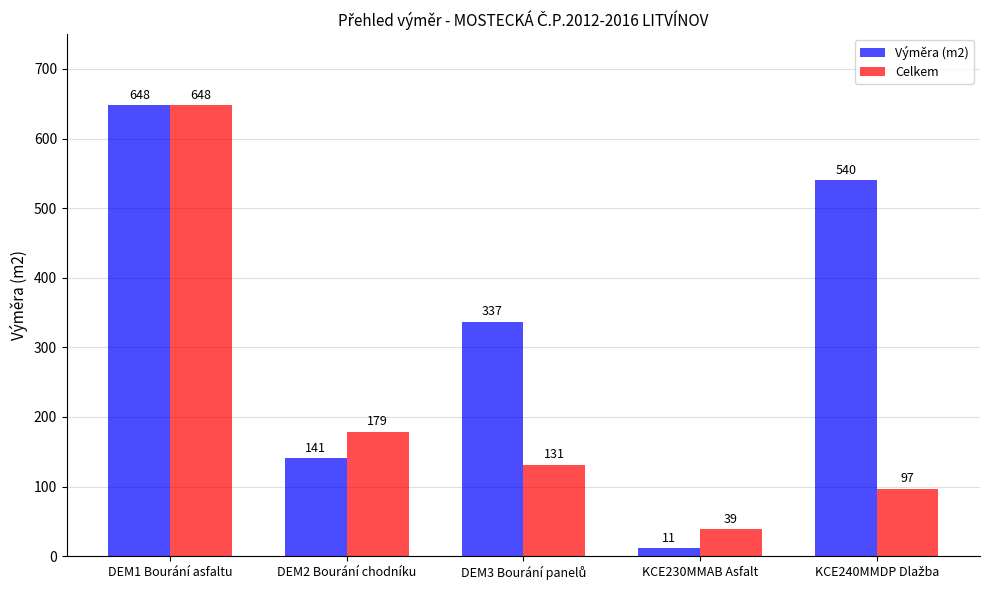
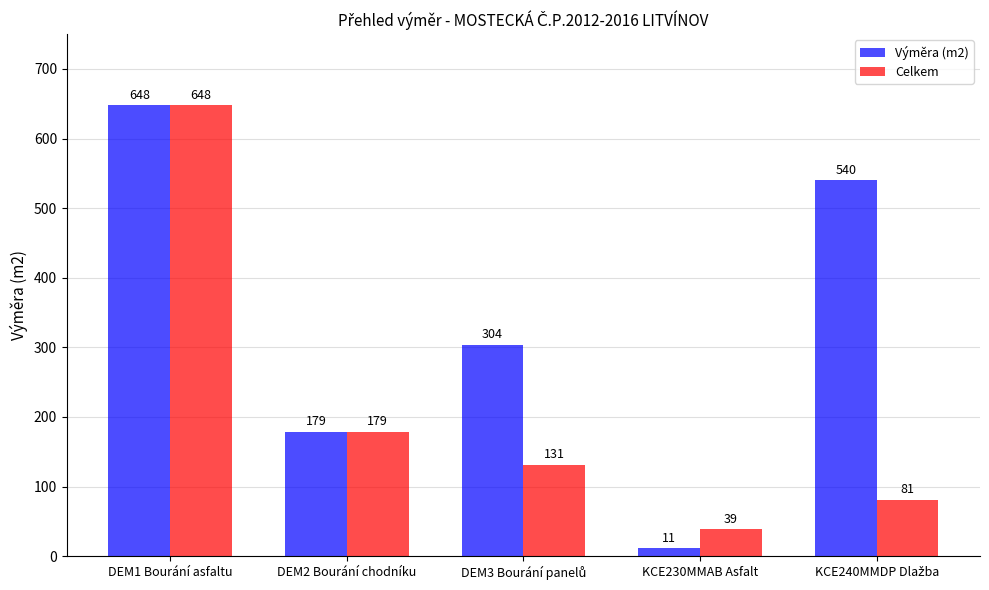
Výměra (m2), DEM2 Bourání chodníku: 141 -> 179
Výměra (m2), DEM3 Bourání panelů: 337 -> 304
Celkem, KCE240MMDP Dlažba: 97 -> 81
